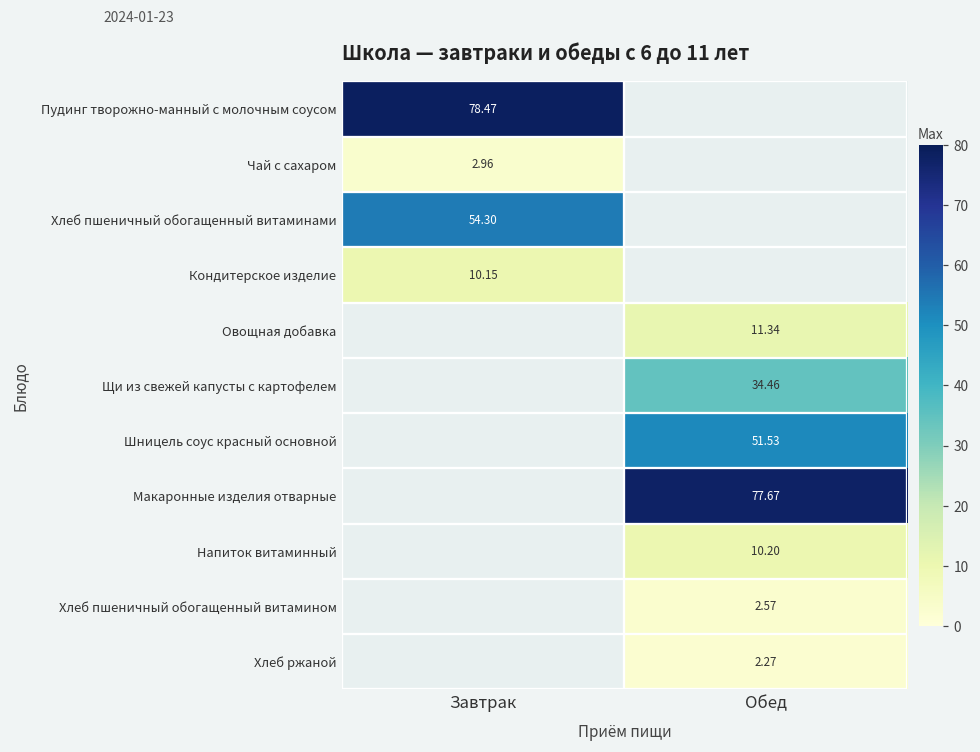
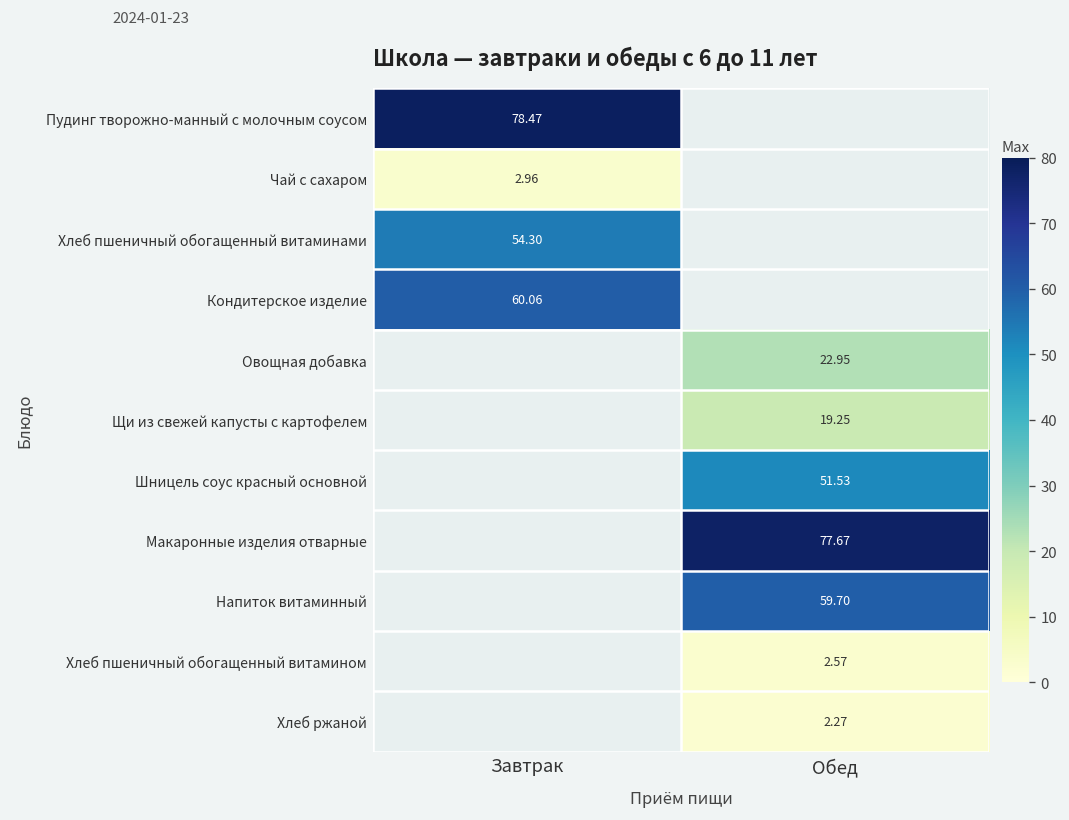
Кондитерское изделие, Завтрак: 10.15 -> 60.06
Овощная добавка, Обед: 11.34 -> 22.95
Щи из свежей капусты с картофелем, Обед: 34.46 -> 19.25
Напиток витаминный, Обед: 10.20 -> 59.70
